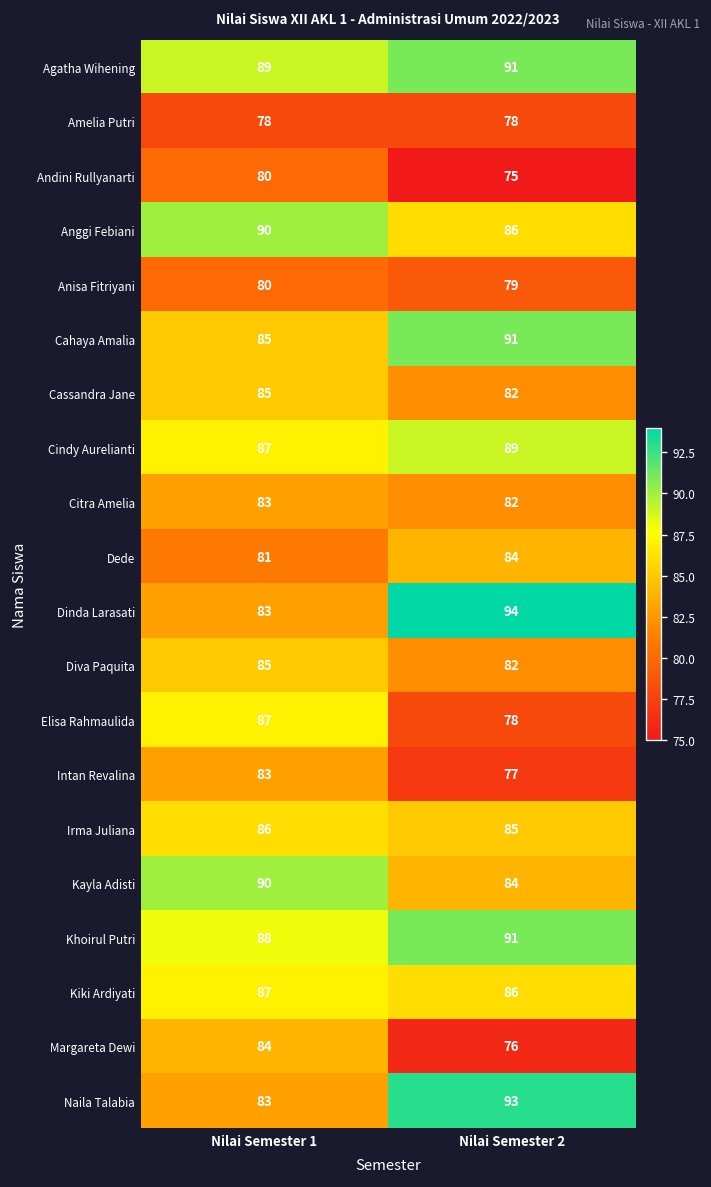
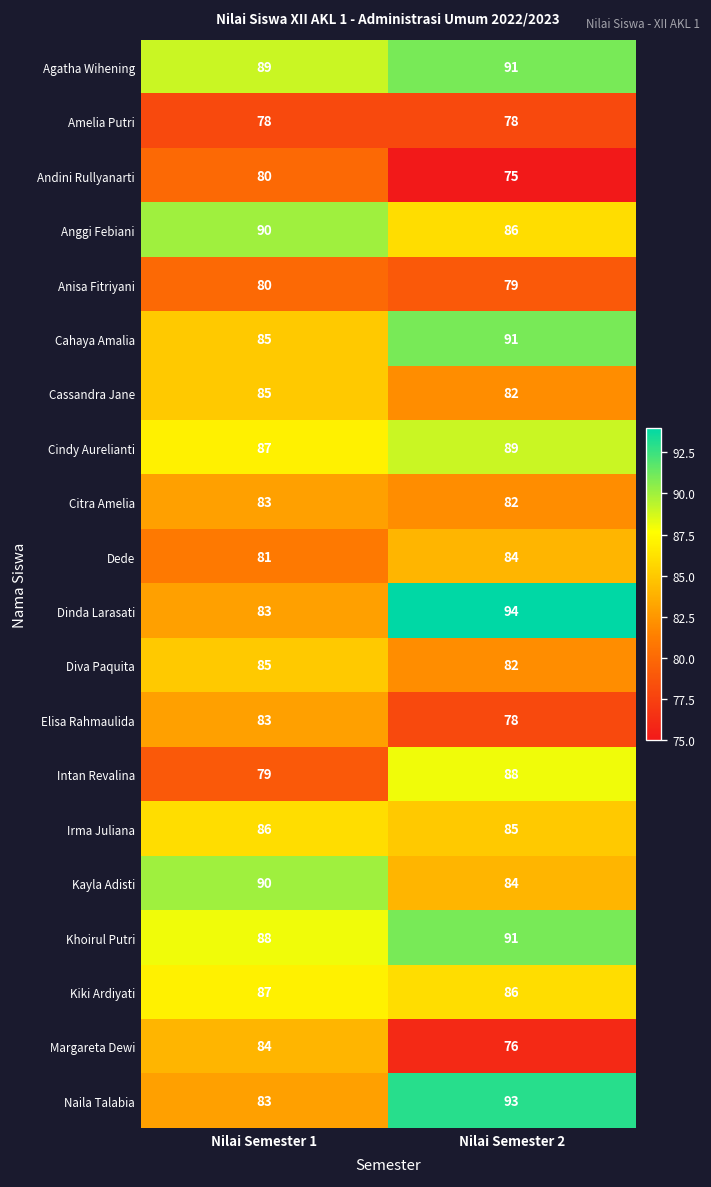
Elisa Rahmaulida, Nilai Semester 1: 87 -> 83
Intan Revalina, Nilai Semester 1: 83 -> 79
Intan Revalina, Nilai Semester 2: 77 -> 88
